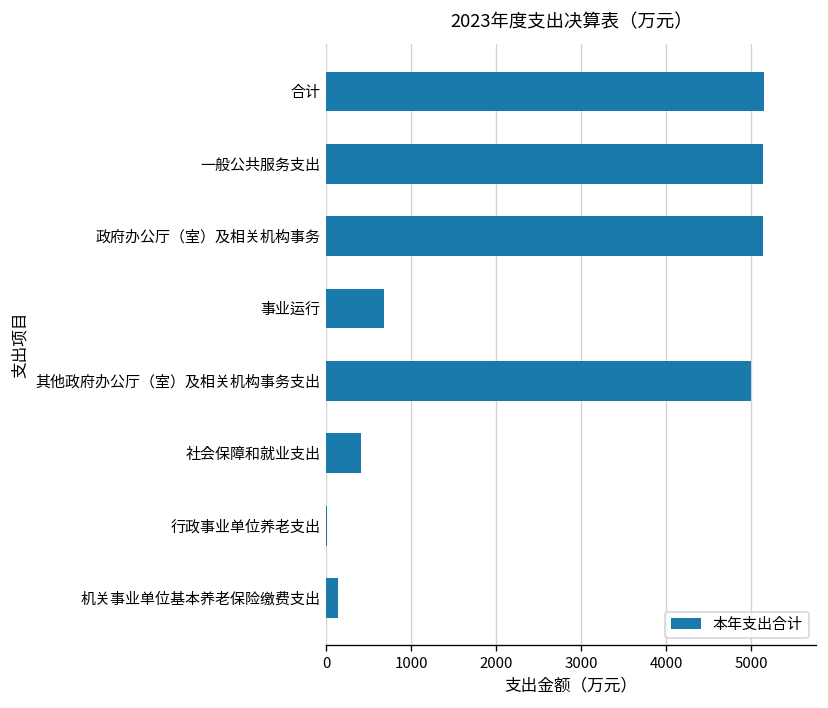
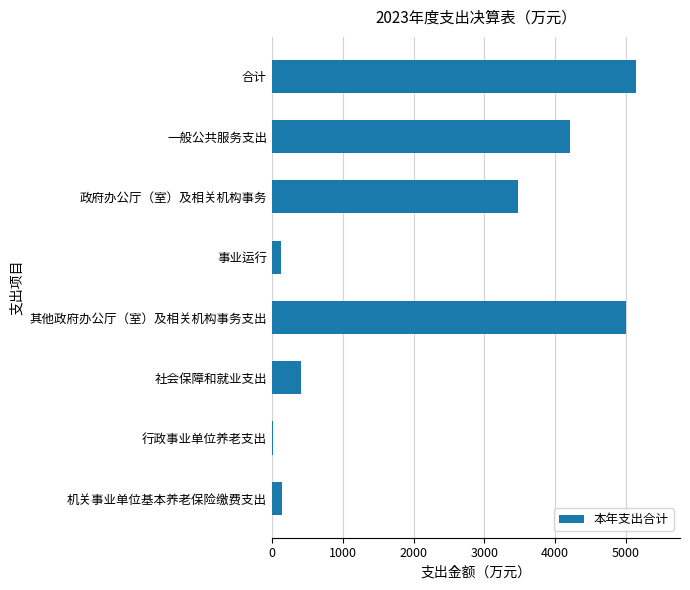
一般公共服务支出: 5100 -> 4200
政府办公厅（室）及相关机构事务: 5100 -> 3500
事业运行: 700 -> 100
